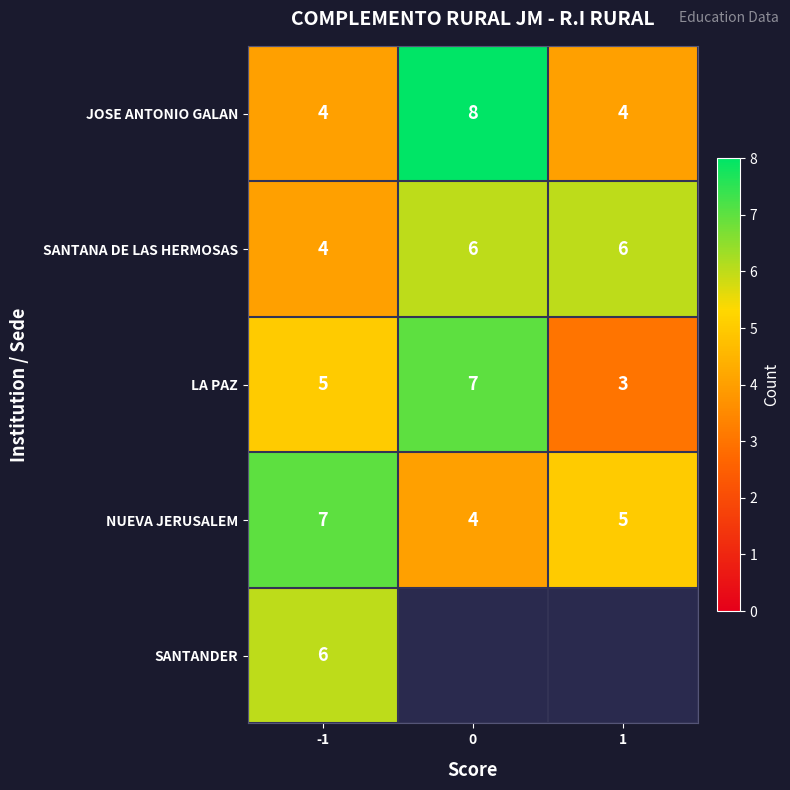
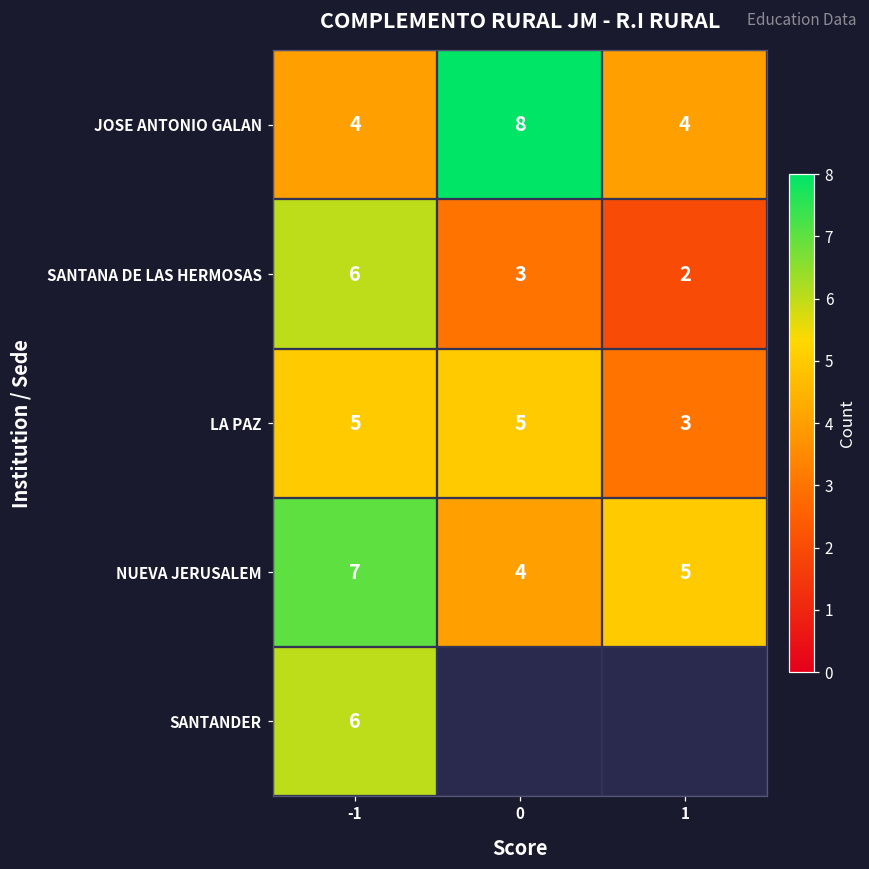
SANTANA DE LAS HERMOSAS, -1: 4 -> 6
SANTANA DE LAS HERMOSAS, 0: 6 -> 3
SANTANA DE LAS HERMOSAS, 1: 6 -> 2
LA PAZ, 0: 7 -> 5
